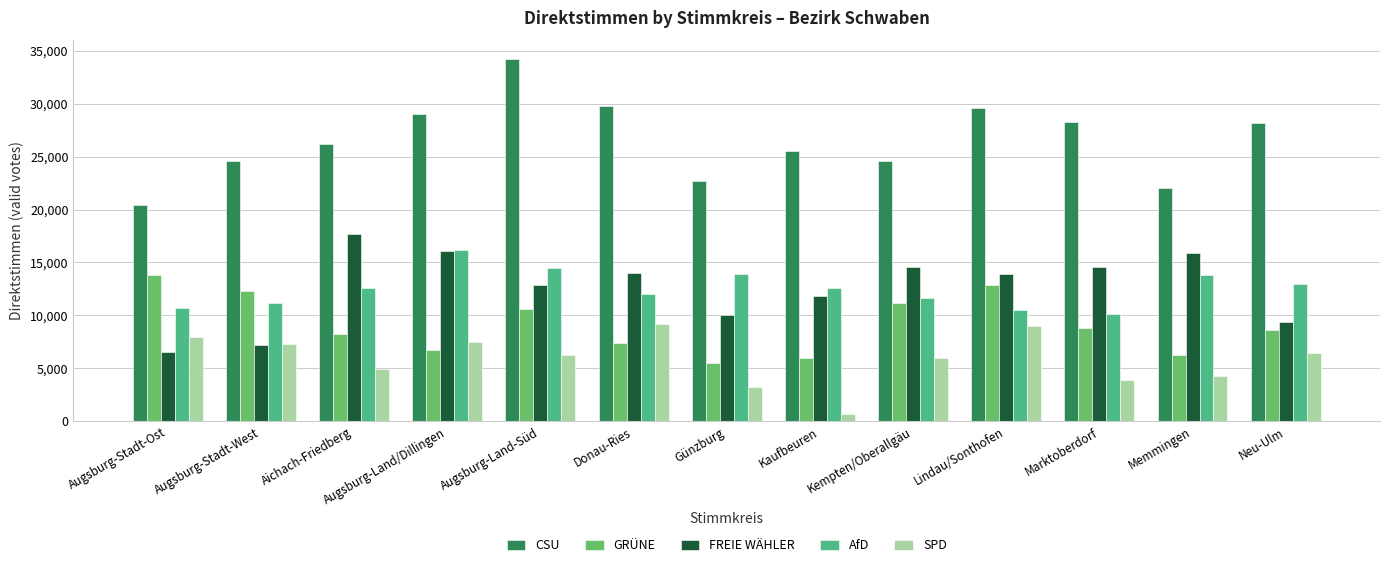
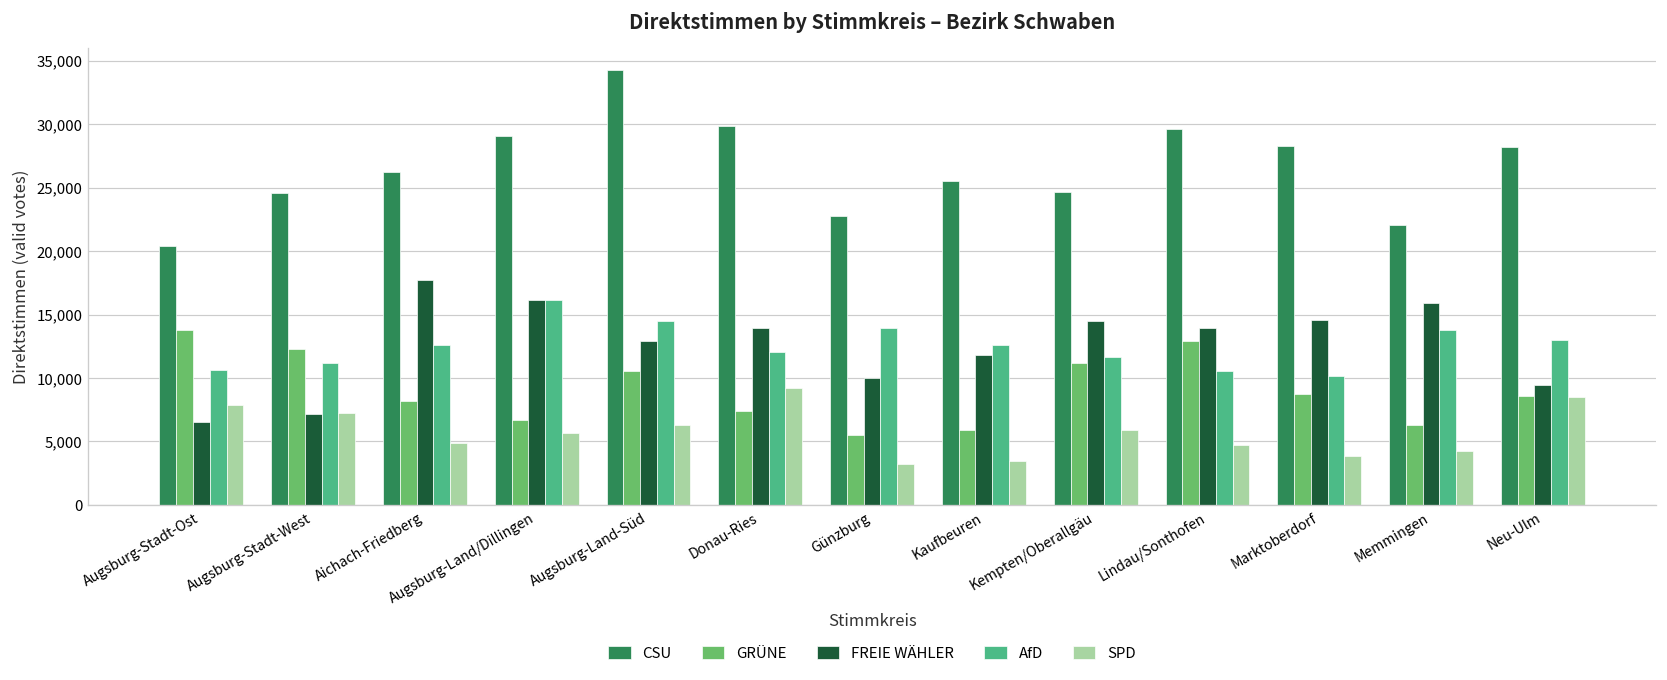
SPD, Augsburg-Land/Dillingen: 7,500 -> 5,600
SPD, Kaufbeuren: 700 -> 3,500
SPD, Lindau/Sonthofen: 9,000 -> 4,700
SPD, Neu-Ulm: 6,500 -> 8,500
